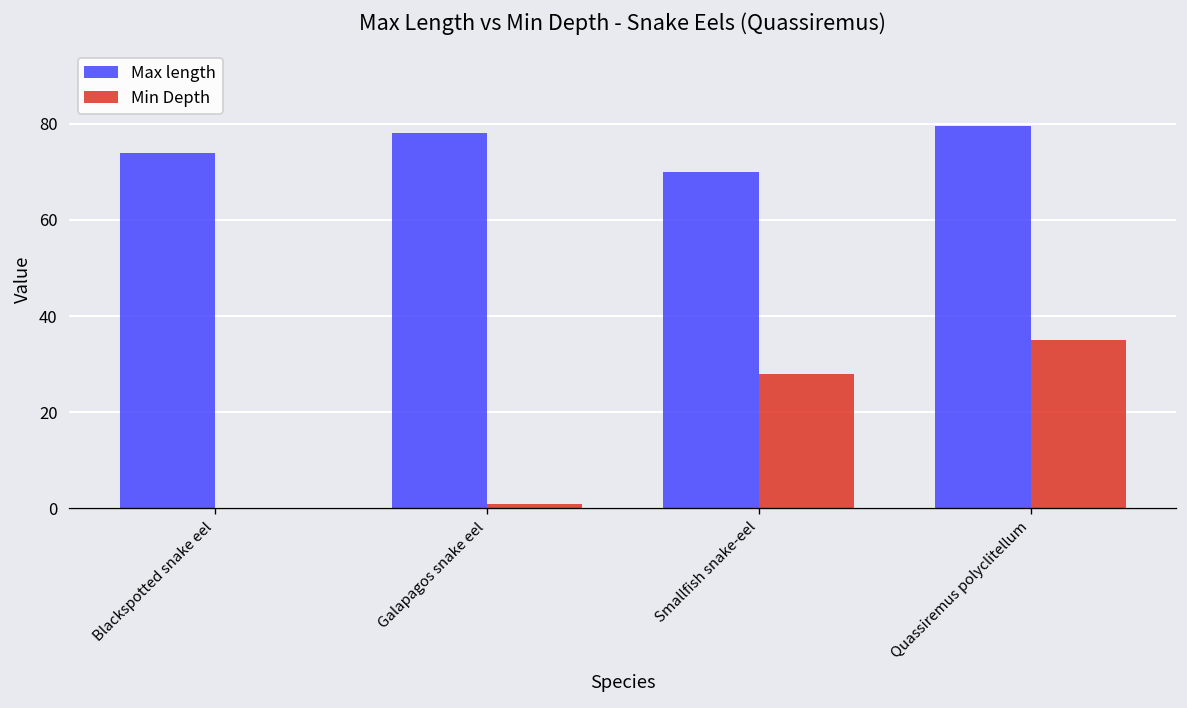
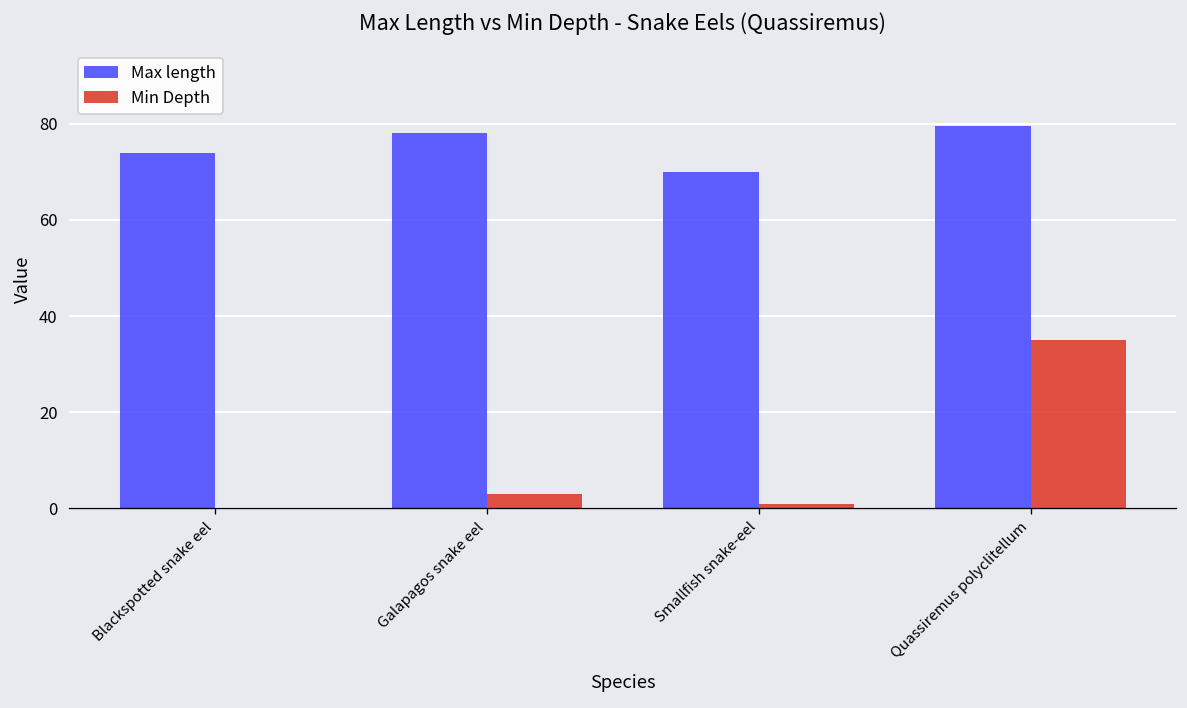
Min Depth, Galapagos snake eel: 1 -> 3
Min Depth, Smallfish snake-eel: 28 -> 1
